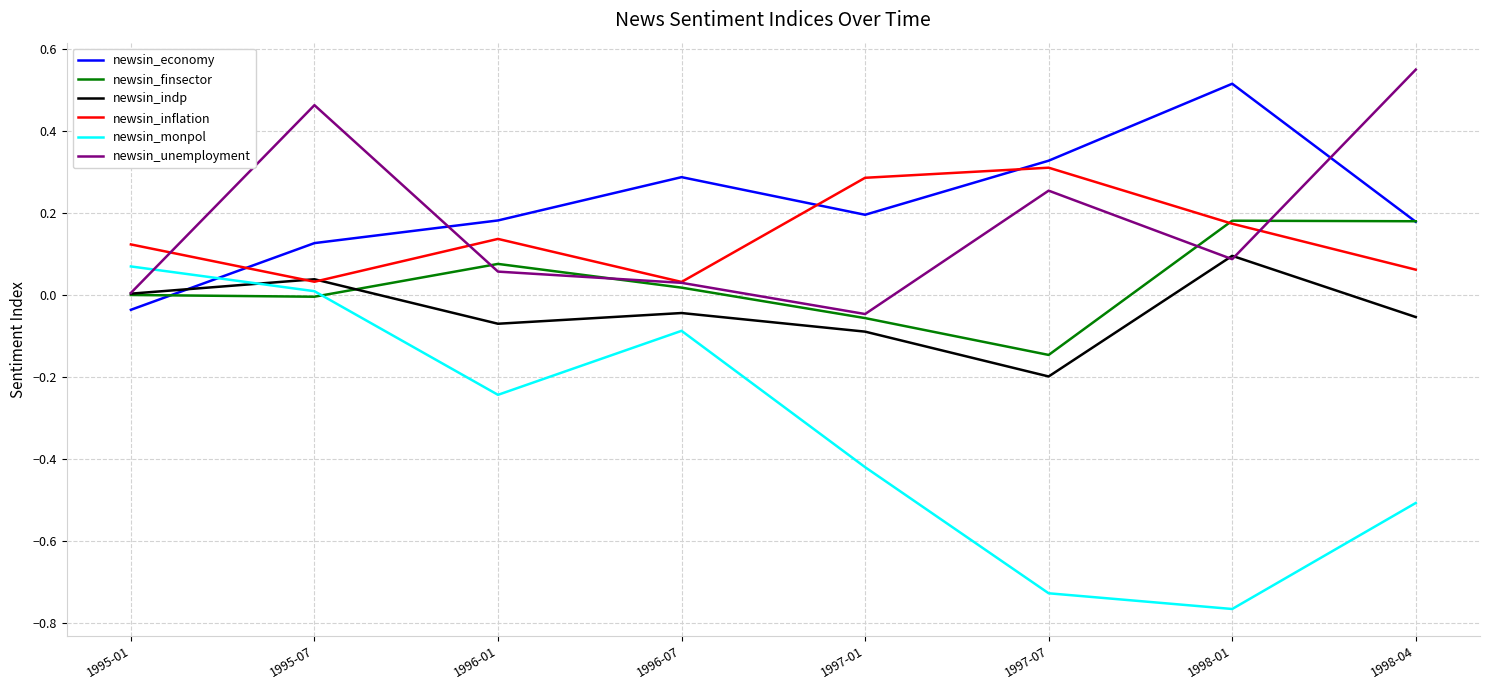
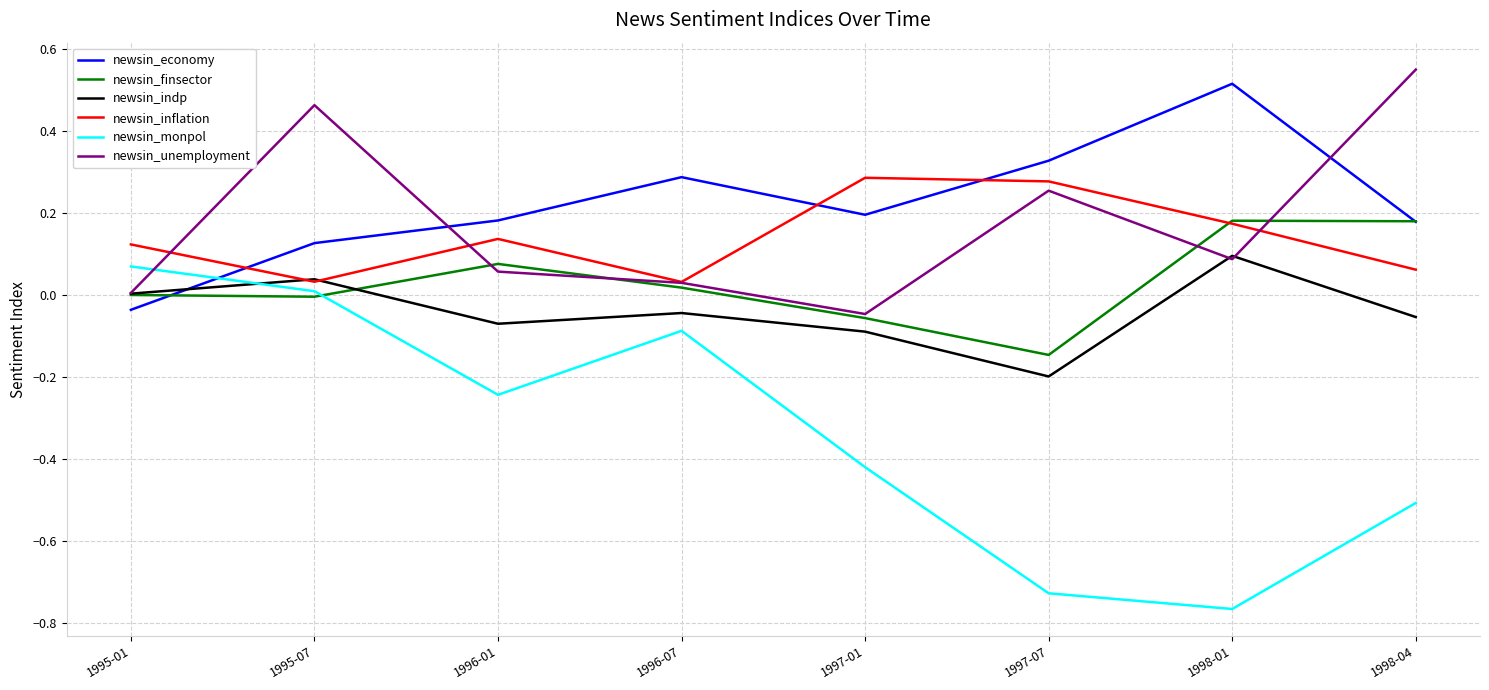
newsin_inflation, 1997-07: 0.31 -> 0.28
